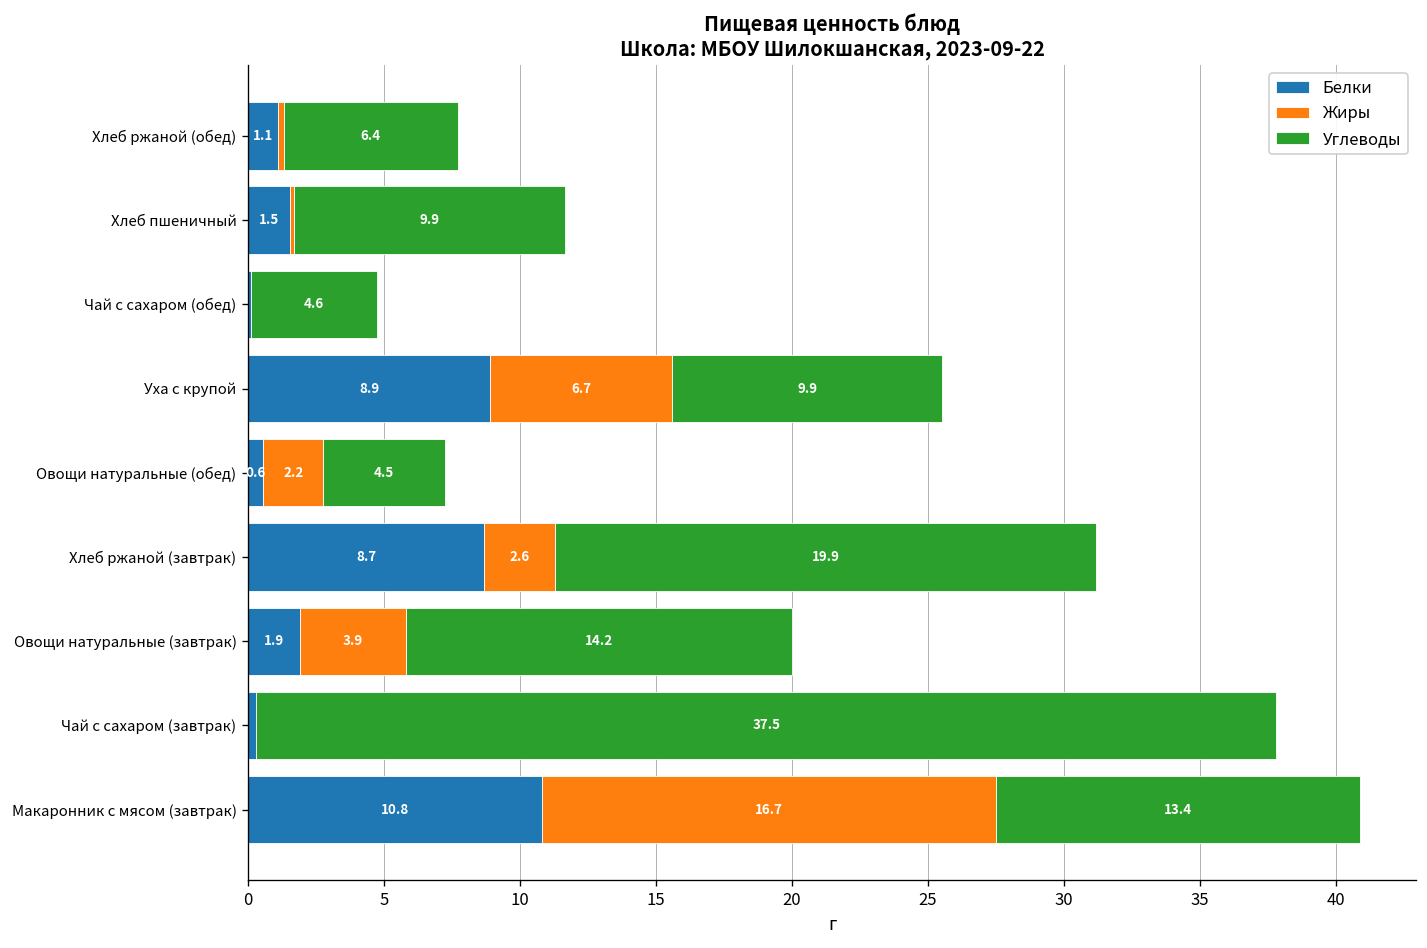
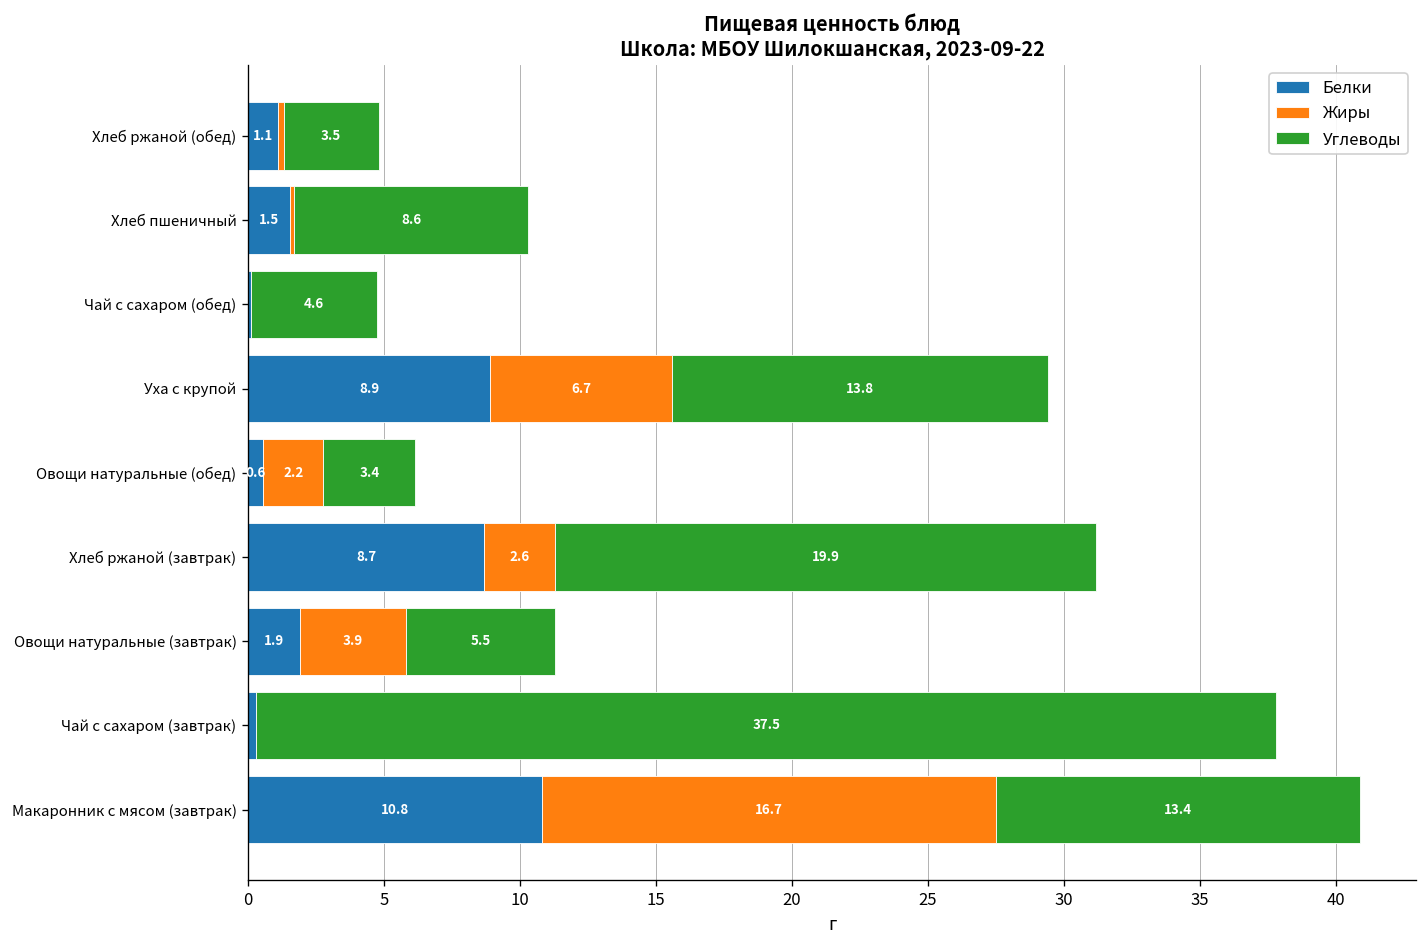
Углеводы, Хлеб ржаной (обед): 6.4 -> 3.5
Углеводы, Хлеб пшеничный: 9.9 -> 8.6
Углеводы, Уха с крупой: 9.9 -> 13.8
Углеводы, Овощи натуральные (обед): 4.5 -> 3.4
Углеводы, Овощи натуральные (завтрак): 14.2 -> 5.5
